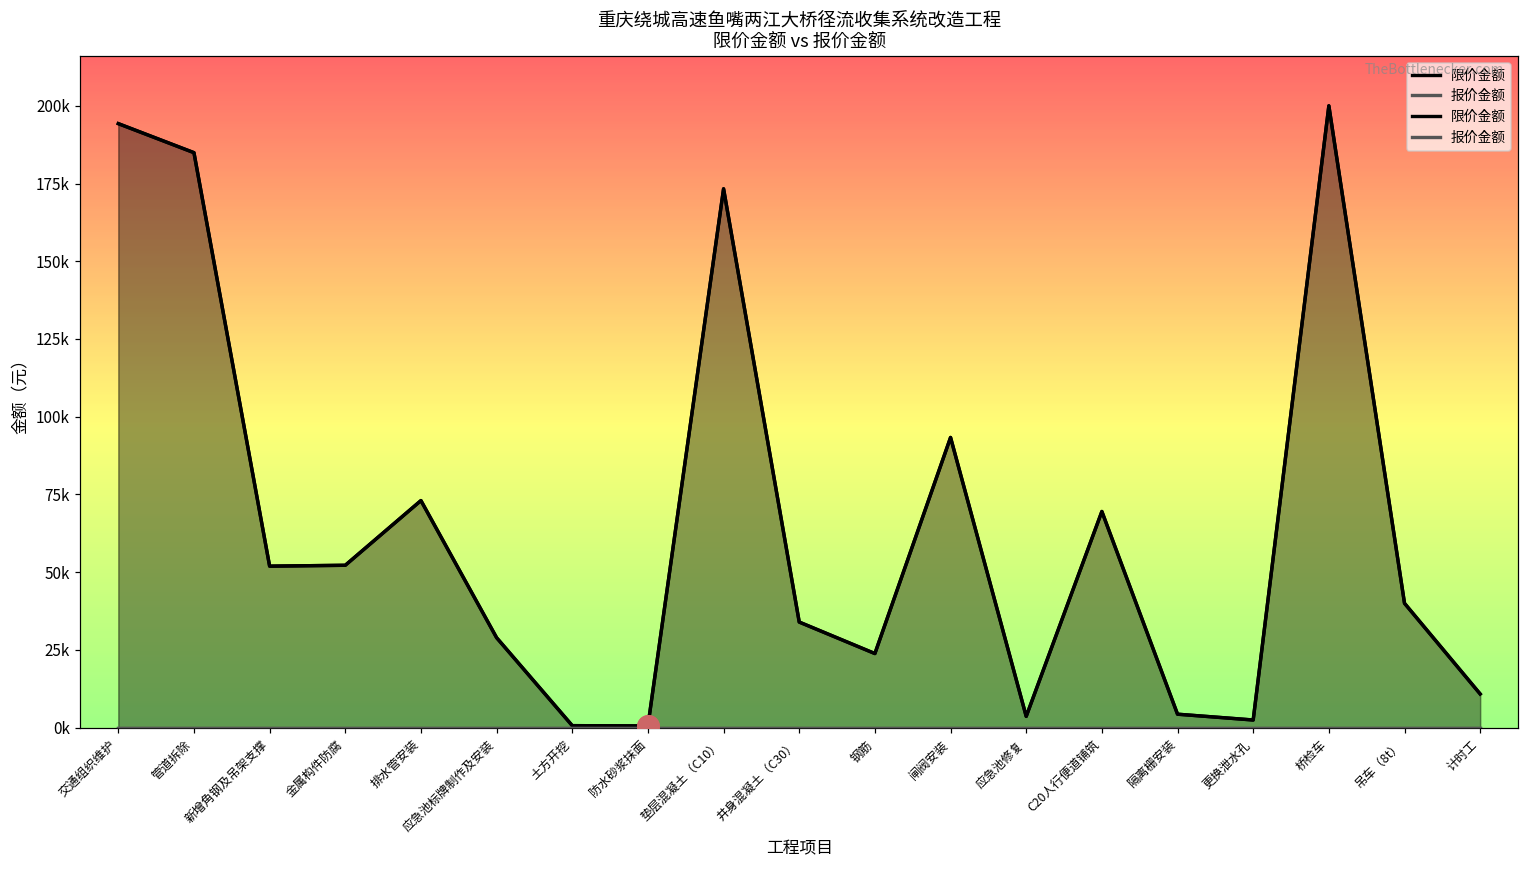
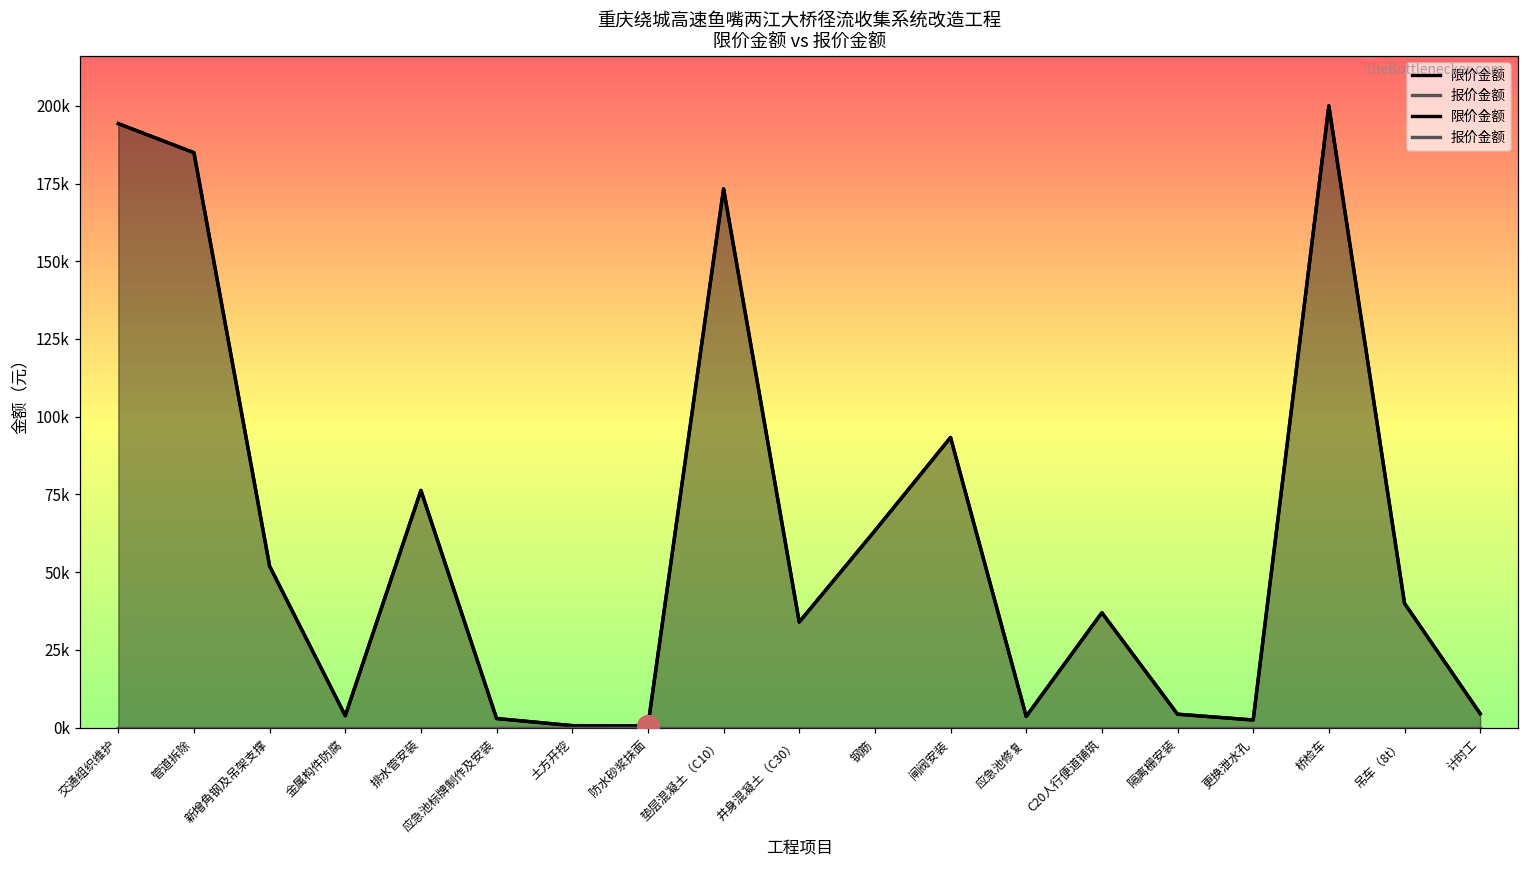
限价金额, 金属构件防腐: 52000 -> 4000
限价金额, 排水管安装: 73000 -> 76000
限价金额, 应急池标牌制作及安装: 29000 -> 3000
限价金额, 钢筋: 24000 -> 63000
限价金额, C20人行便道铺筑: 70000 -> 37000
限价金额, 计时工: 11000 -> 5000
